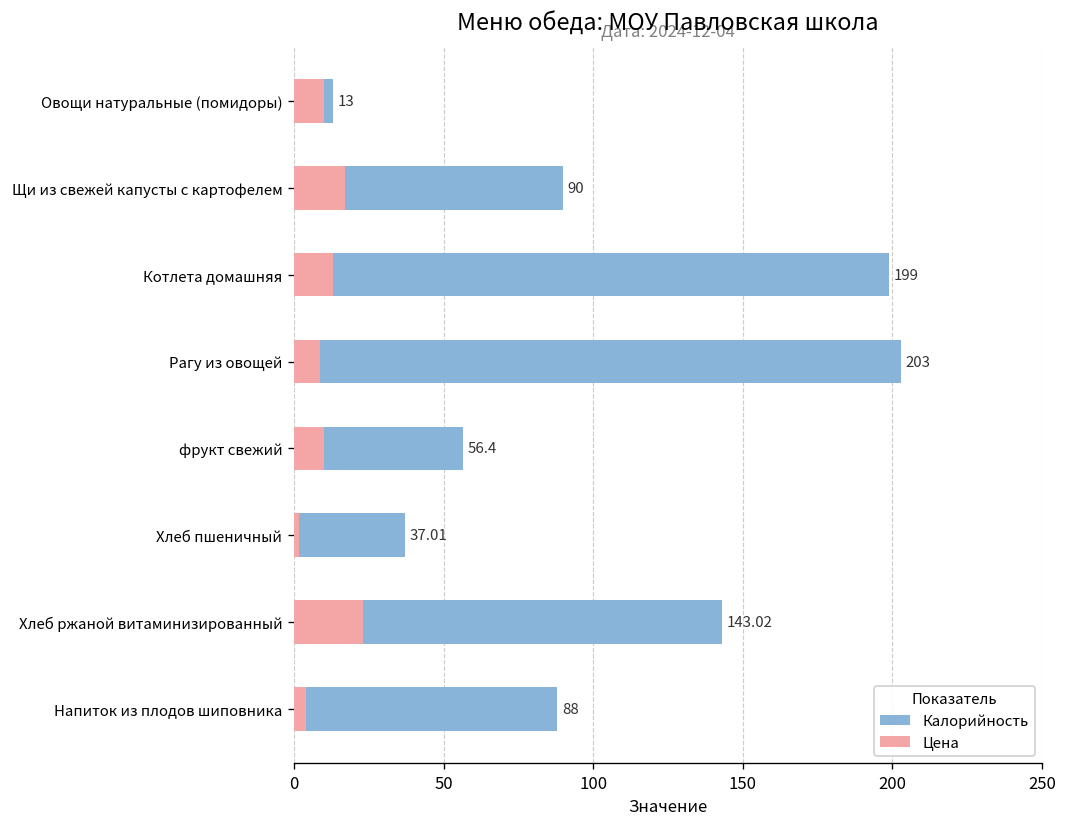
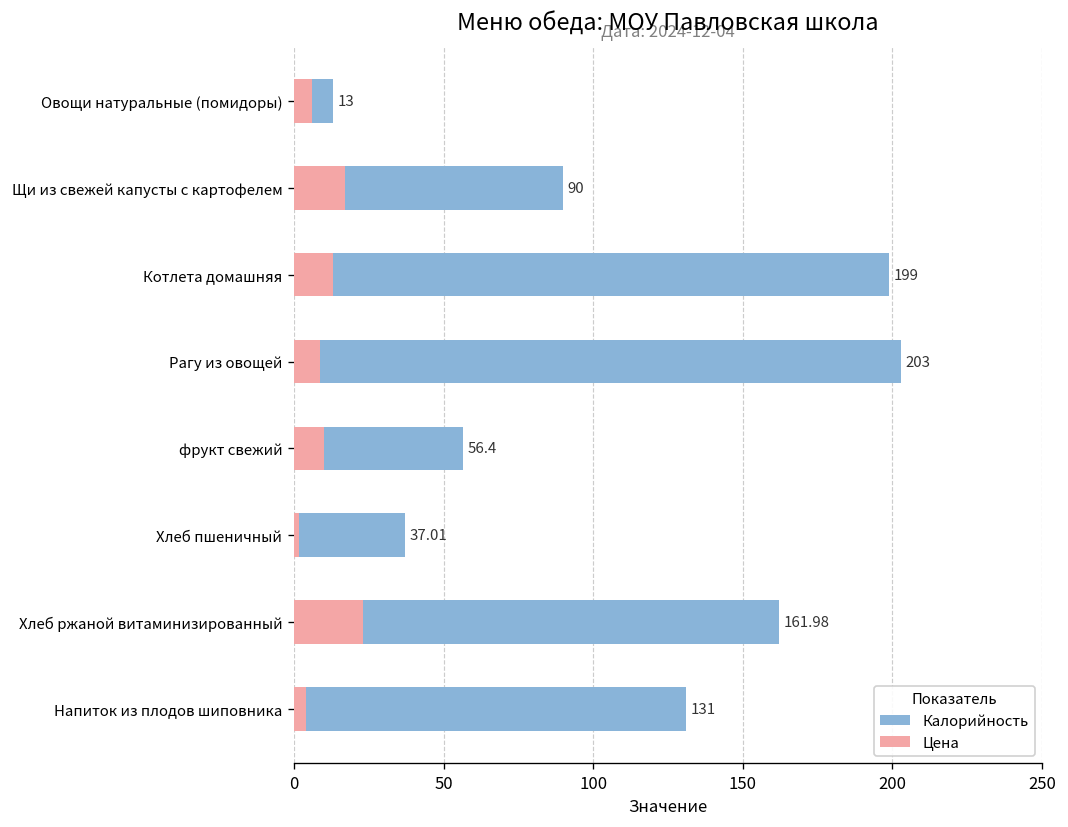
Цена, Овощи натуральные (помидоры): 10 -> 6
Калорийность, Хлеб ржаной витаминизированный: 143.02 -> 161.98
Калорийность, Напиток из плодов шиповника: 88 -> 131
